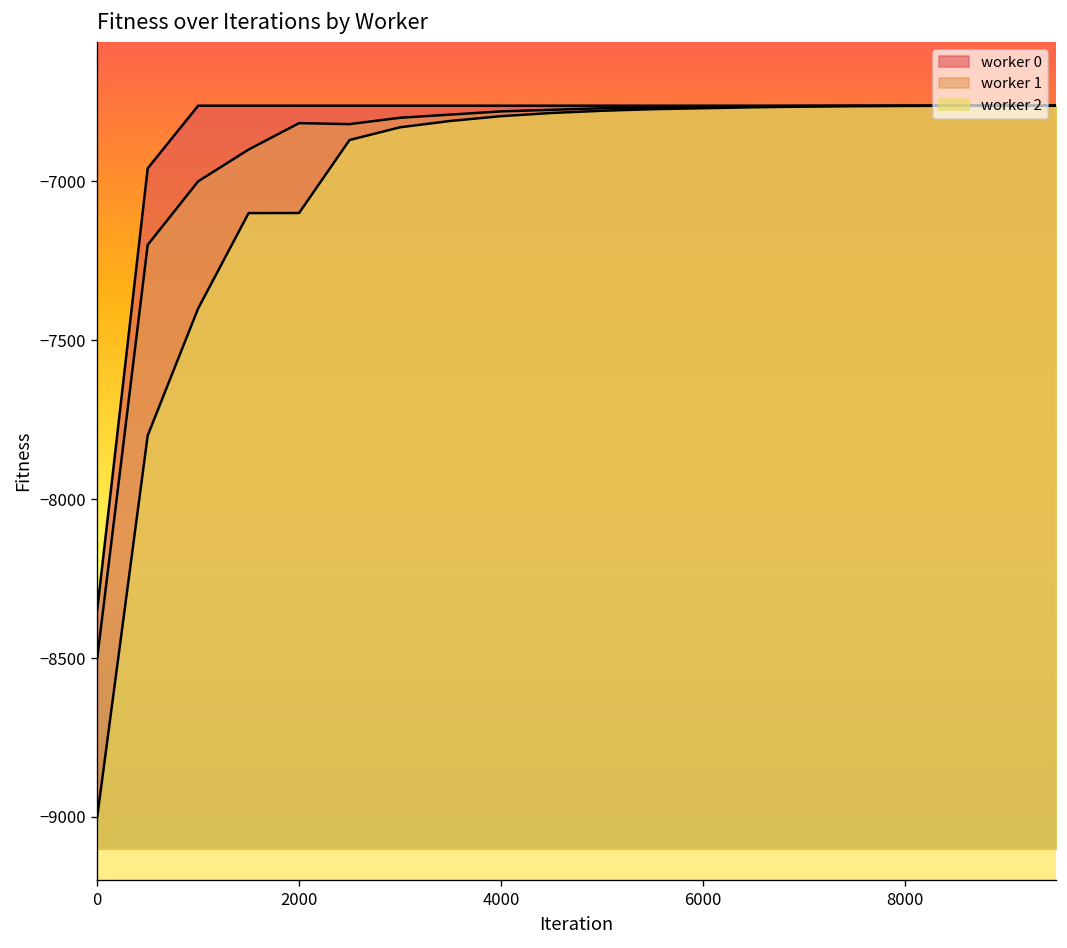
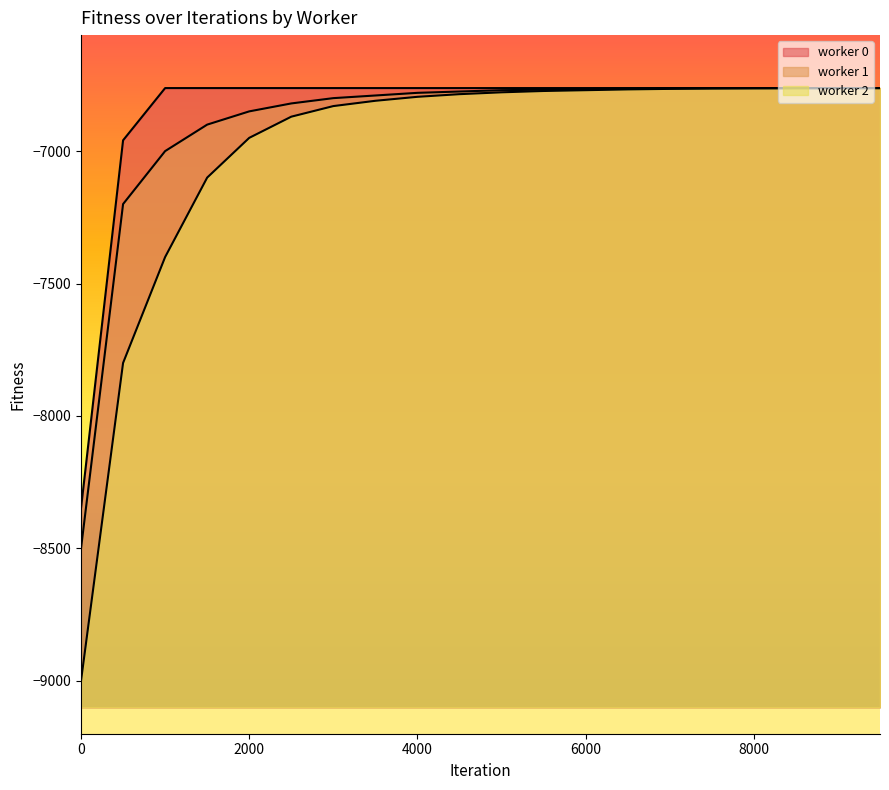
worker 1, 2000: -6820 -> -6850
worker 2, 2000: -7100 -> -6950
